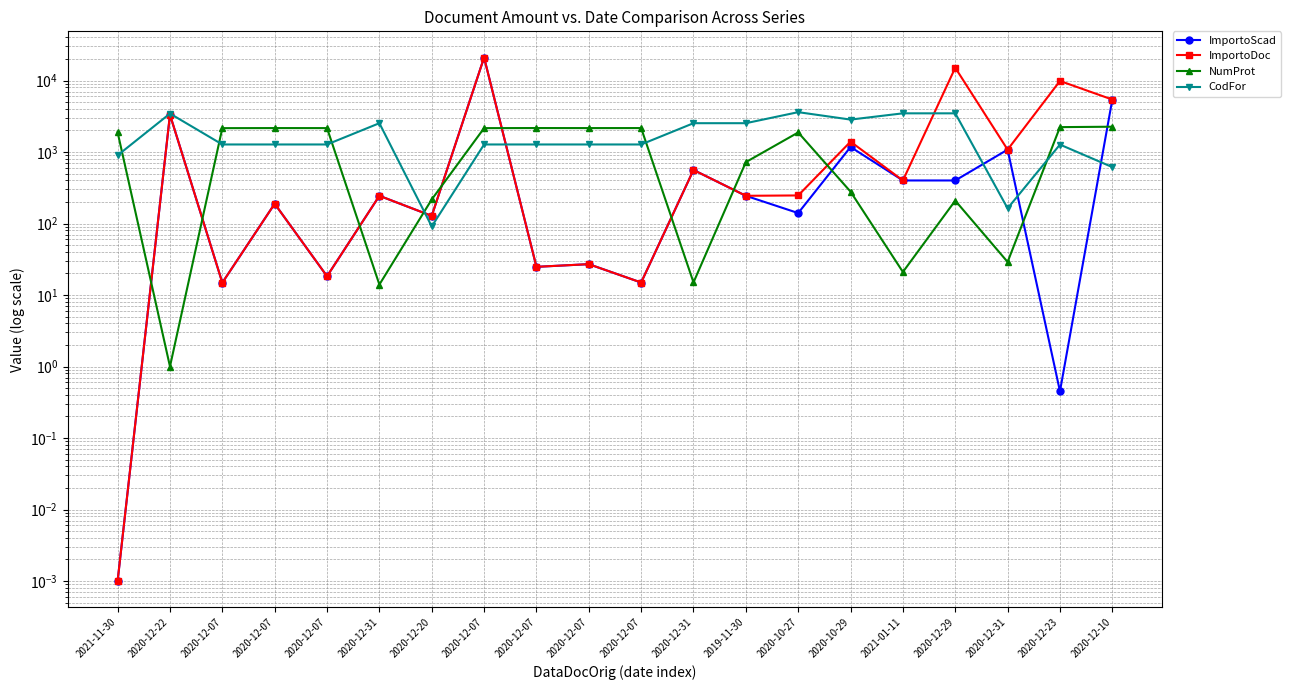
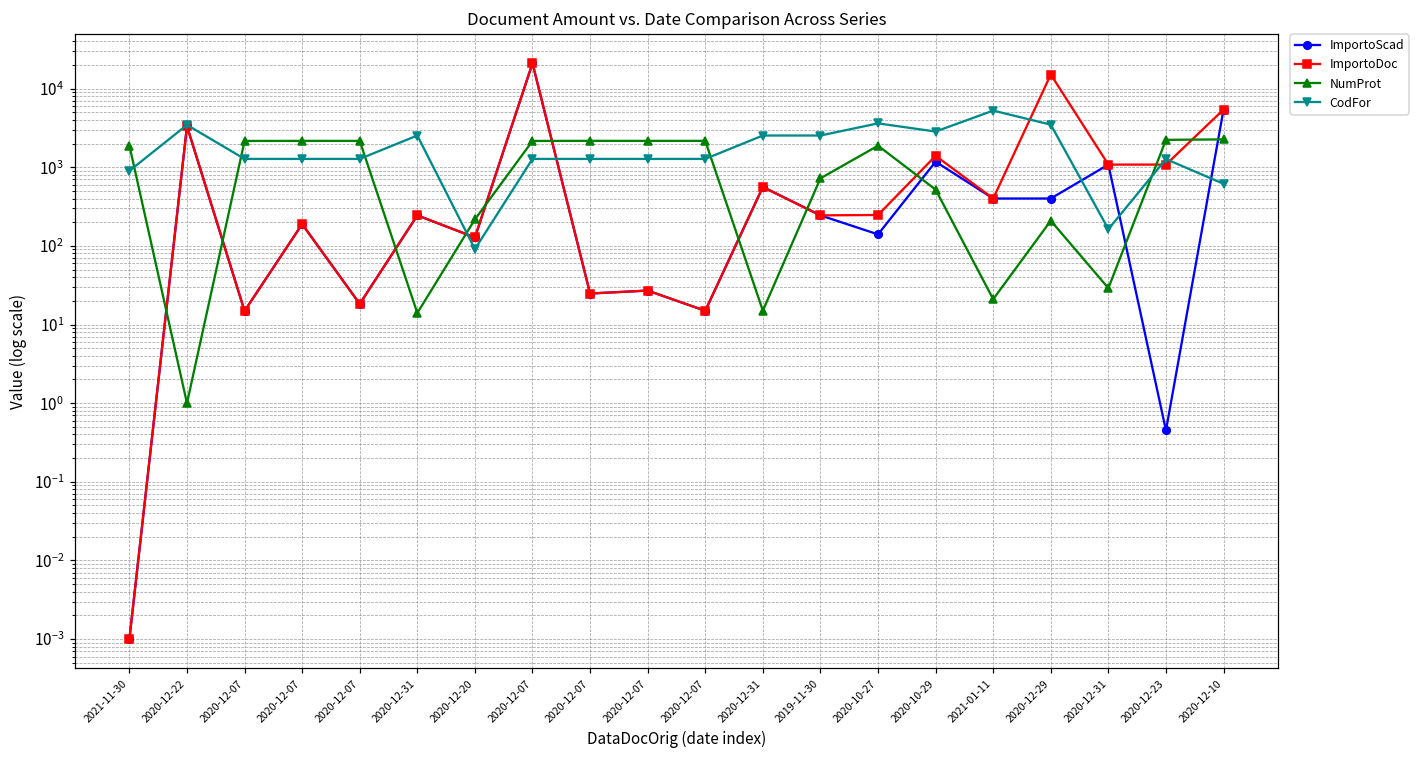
NumProt, 2020-10-29: 280 -> 500
CodFor, 2021-01-11: 3000 -> 5000
ImportoDoc, 2020-12-23: 10000 -> 1100
